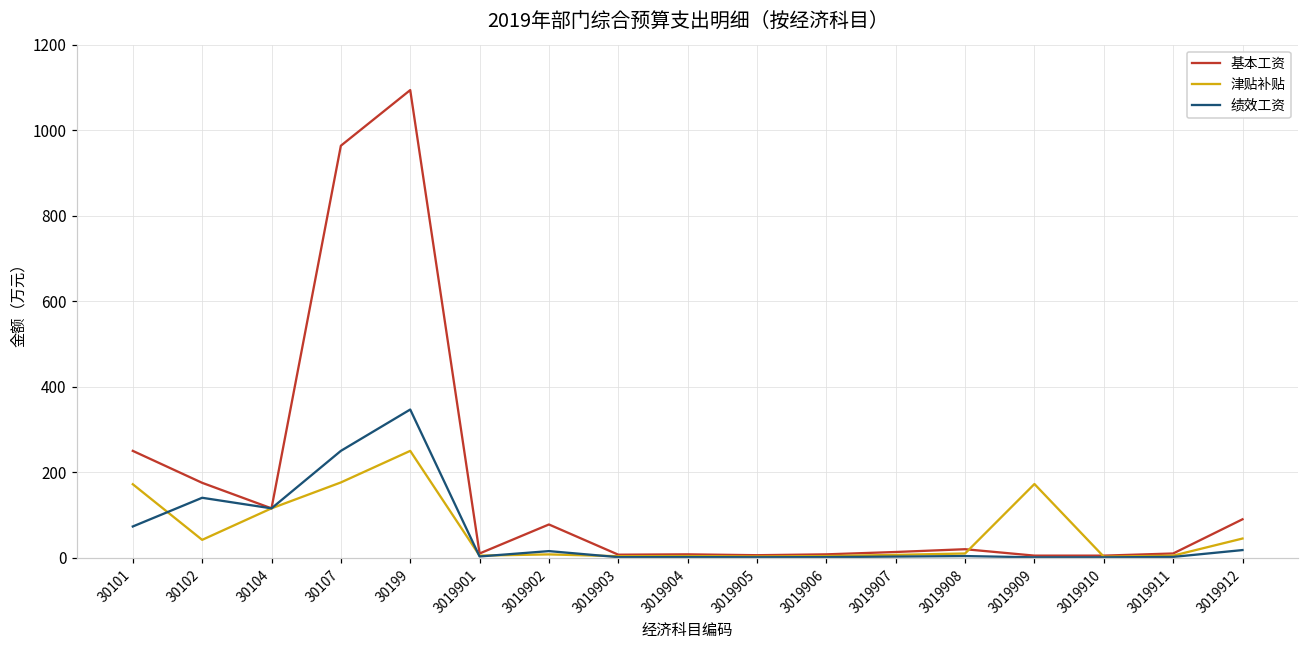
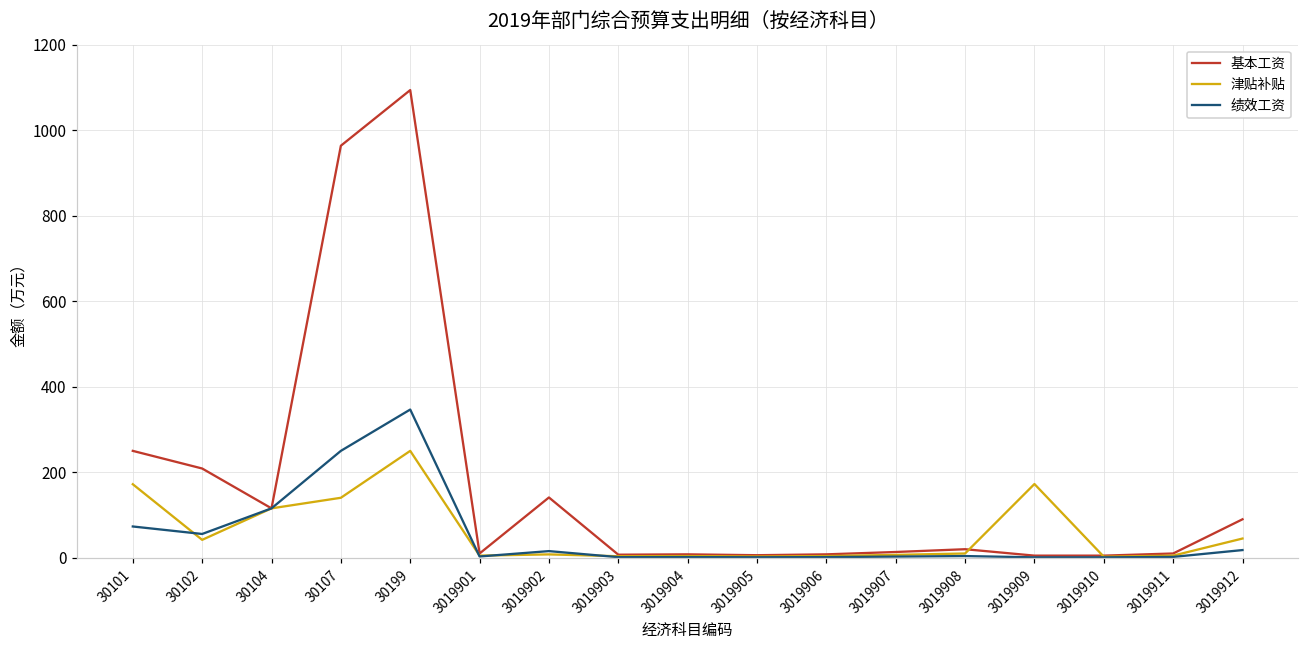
基本工资, 30102: 180 -> 210
绩效工资, 30102: 140 -> 60
津贴补贴, 30107: 180 -> 140
基本工资, 3019902: 80 -> 140
